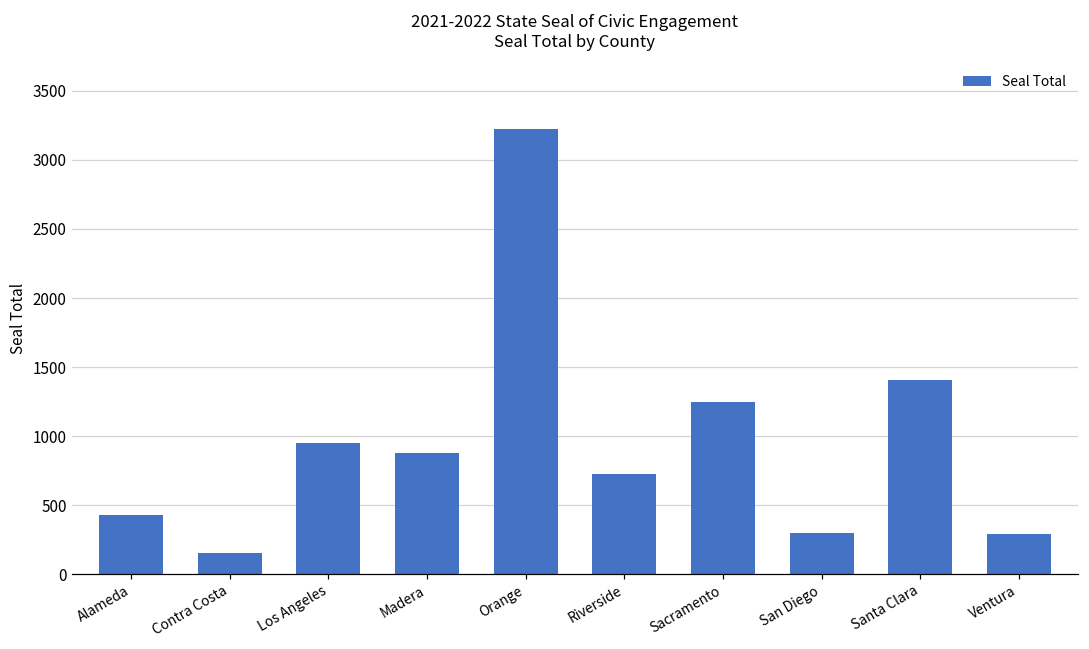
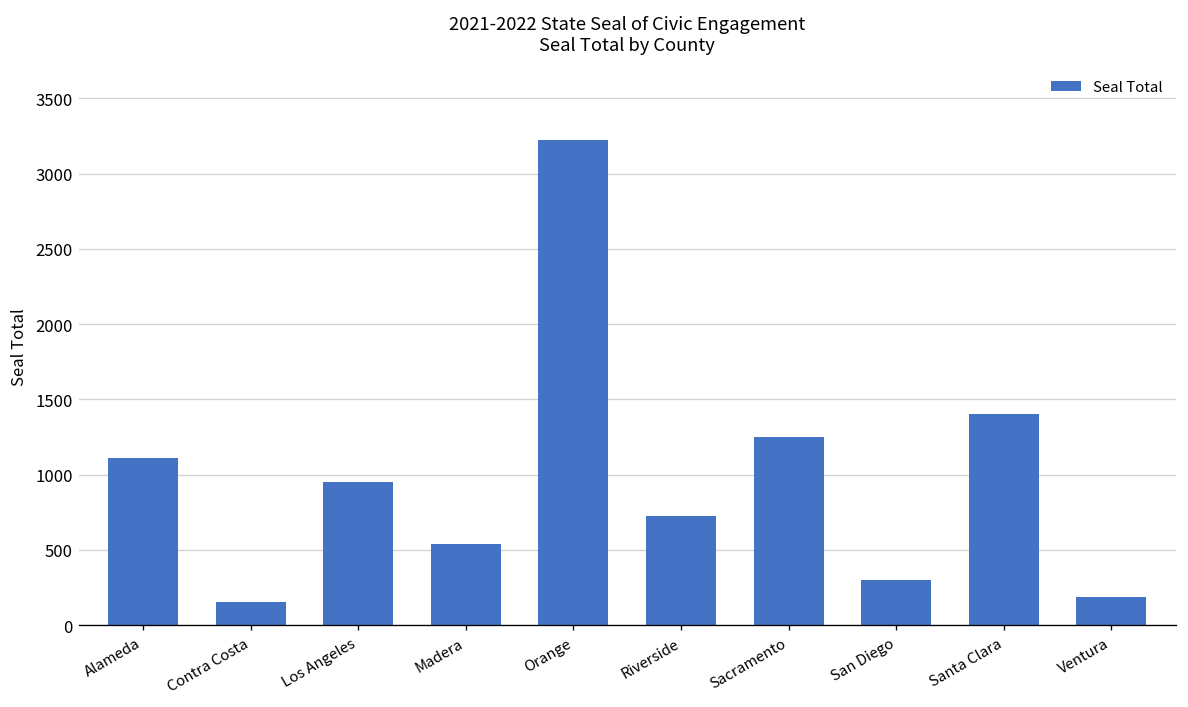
Alameda: 430 -> 1110
Madera: 880 -> 540
Ventura: 290 -> 190
